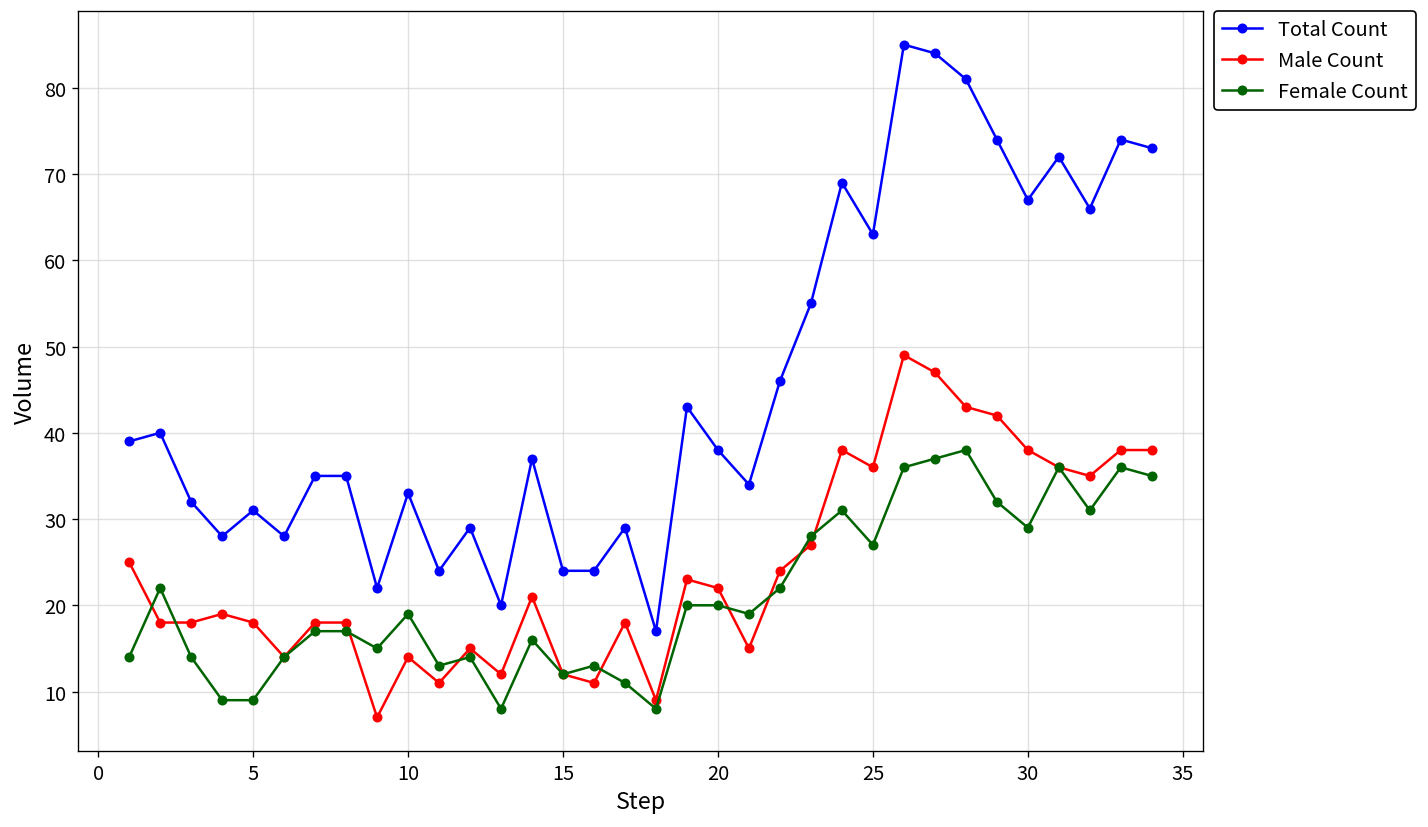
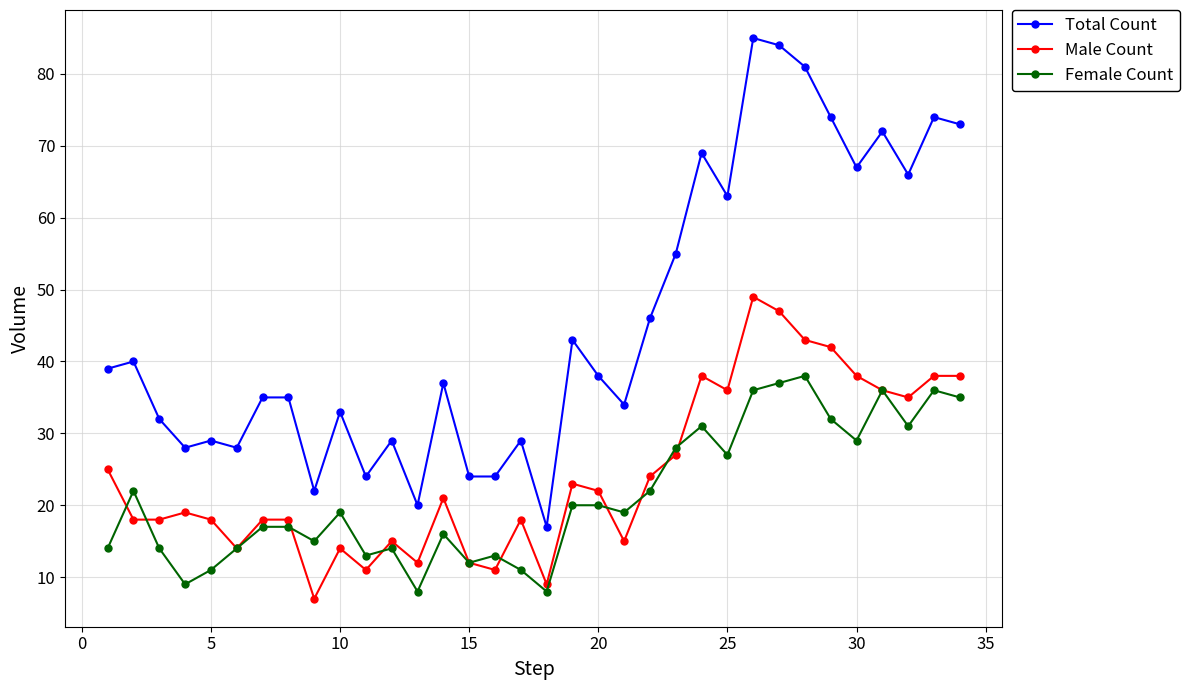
Total Count, 5: 31 -> 29
Female Count, 5: 9 -> 11
